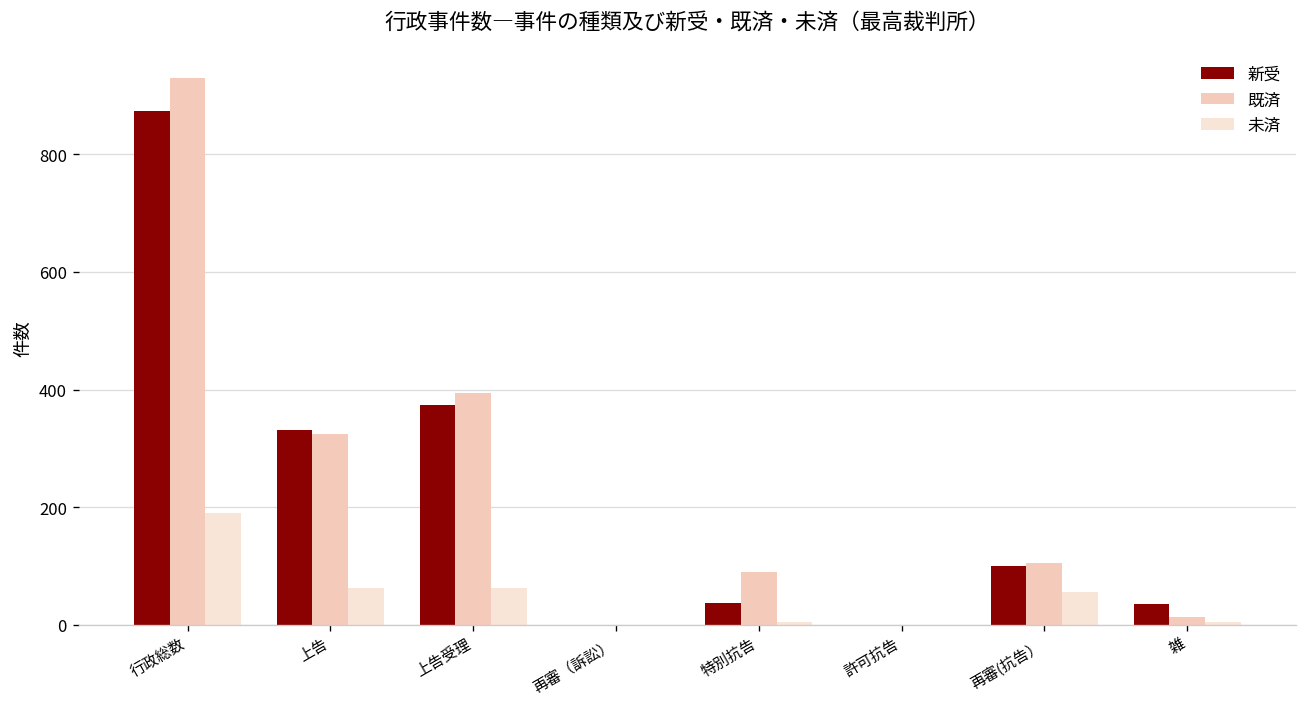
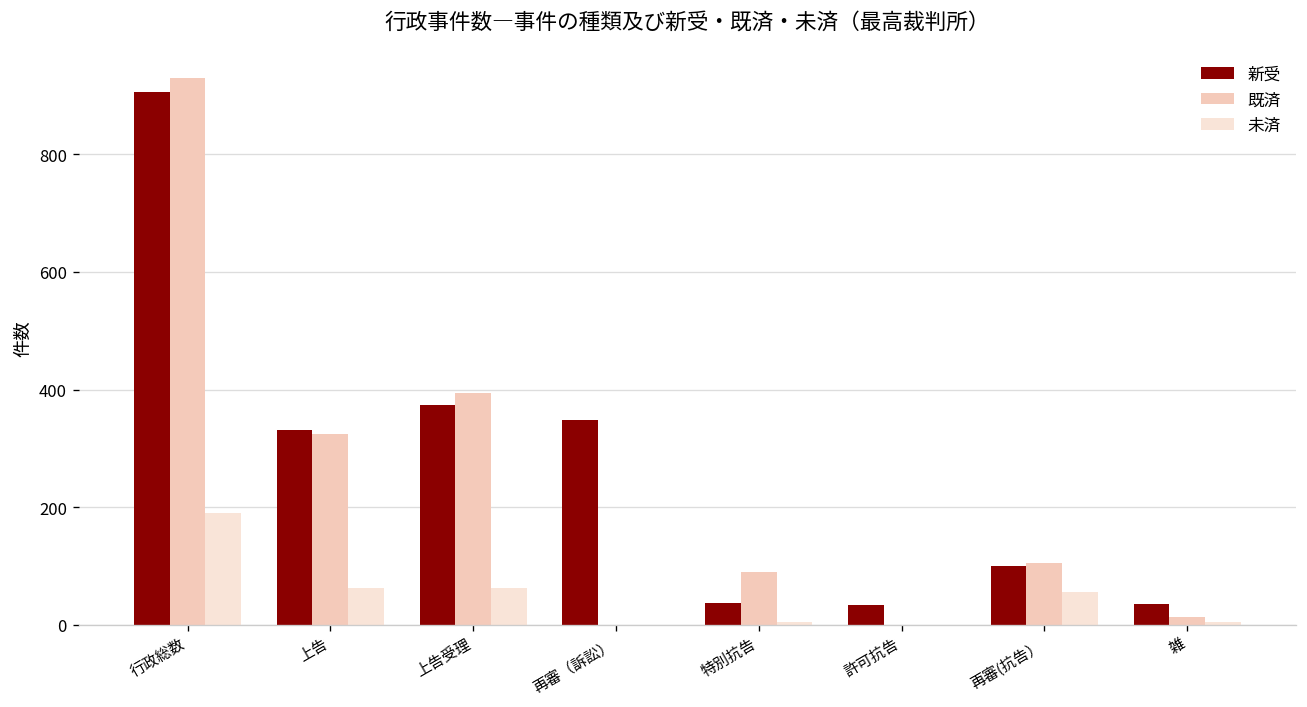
新受, 行政総数: 870 -> 910
新受, 再審（訴訟）: 0 -> 350
新受, 許可抗告: 0 -> 30
